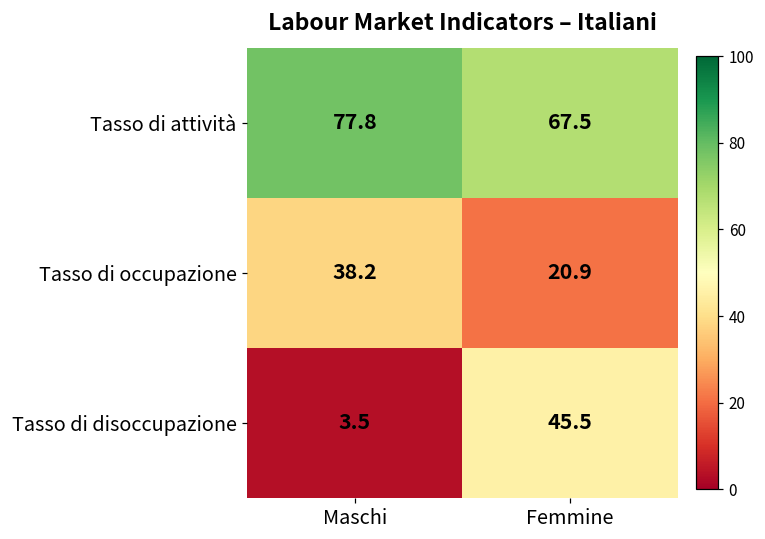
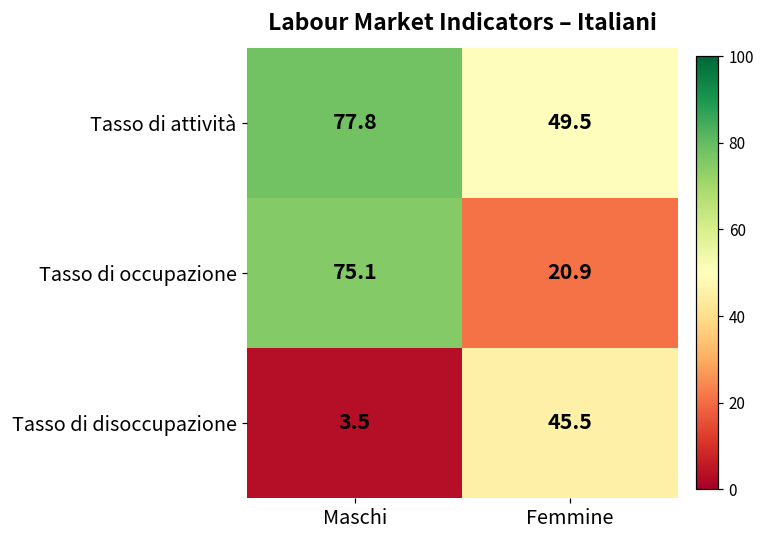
Tasso di attività, Femmine: 67.5 -> 49.5
Tasso di occupazione, Maschi: 38.2 -> 75.1
